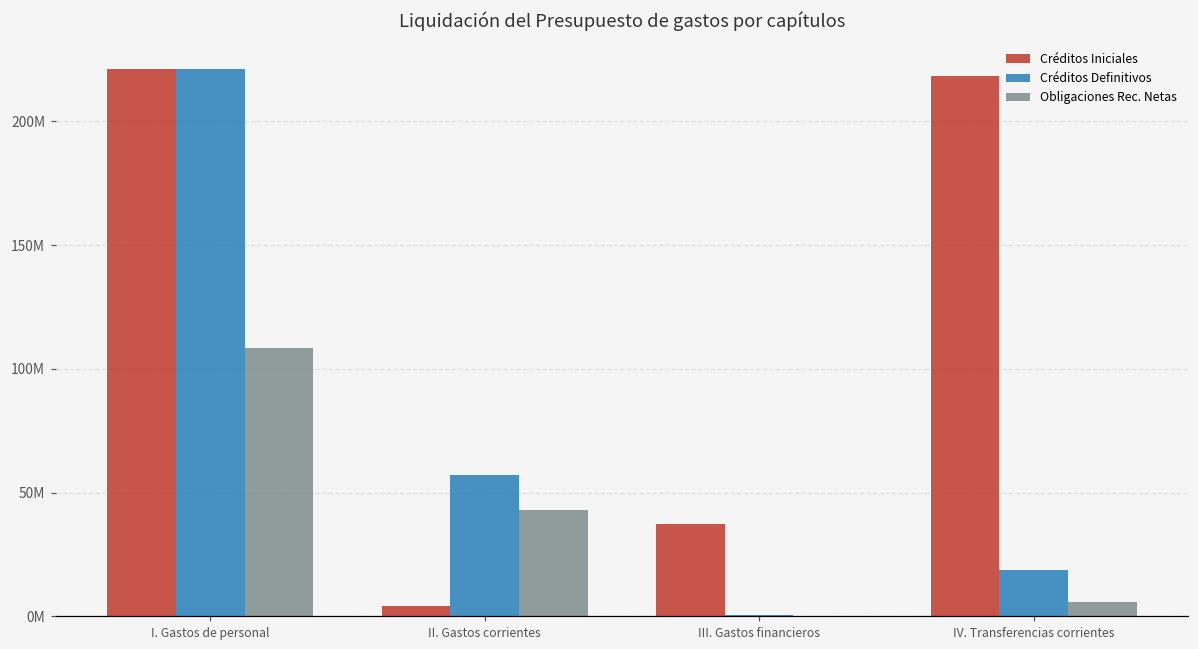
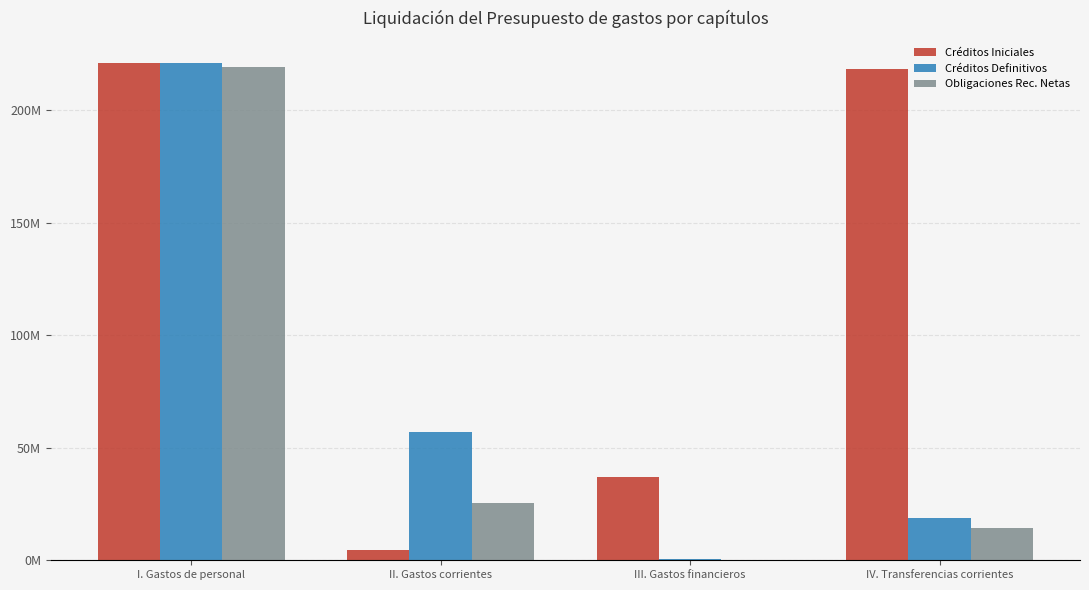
Obligaciones Rec. Netas, I. Gastos de personal: 108000000 -> 219000000
Obligaciones Rec. Netas, II. Gastos corrientes: 43000000 -> 26000000
Obligaciones Rec. Netas, IV. Transferencias corrientes: 6000000 -> 14000000
